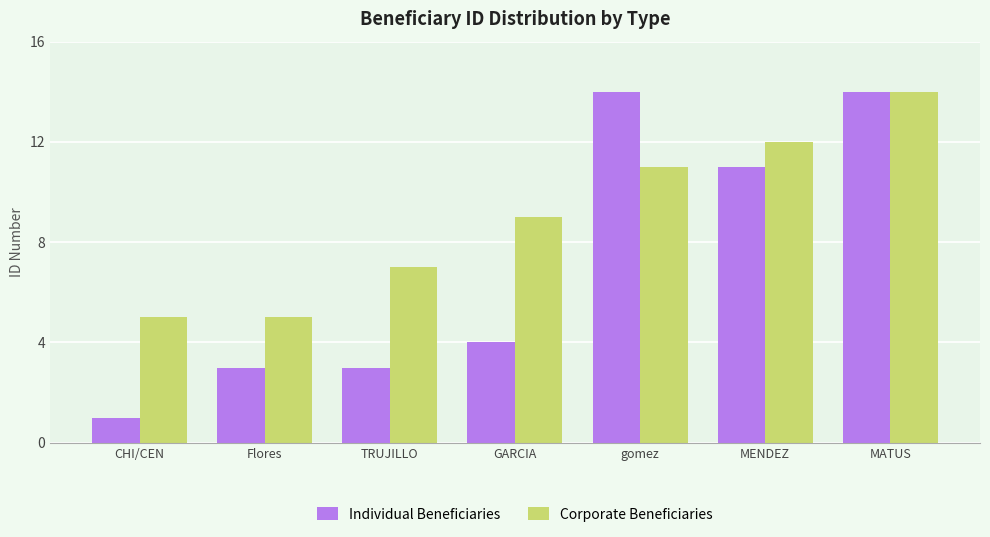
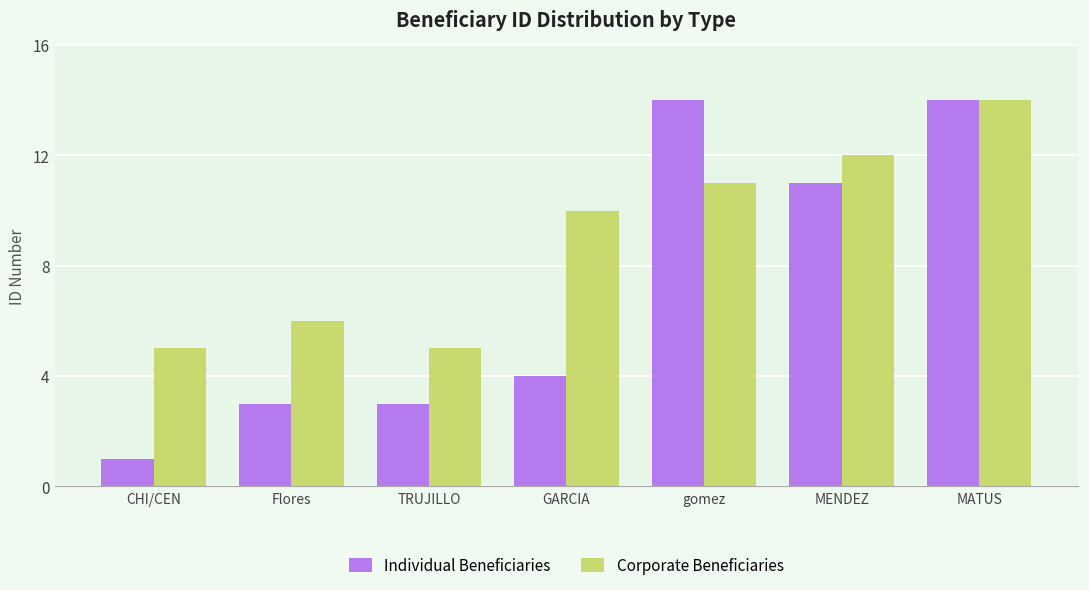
Corporate Beneficiaries, Flores: 5 -> 6
Corporate Beneficiaries, TRUJILLO: 7 -> 5
Corporate Beneficiaries, GARCIA: 9 -> 10
